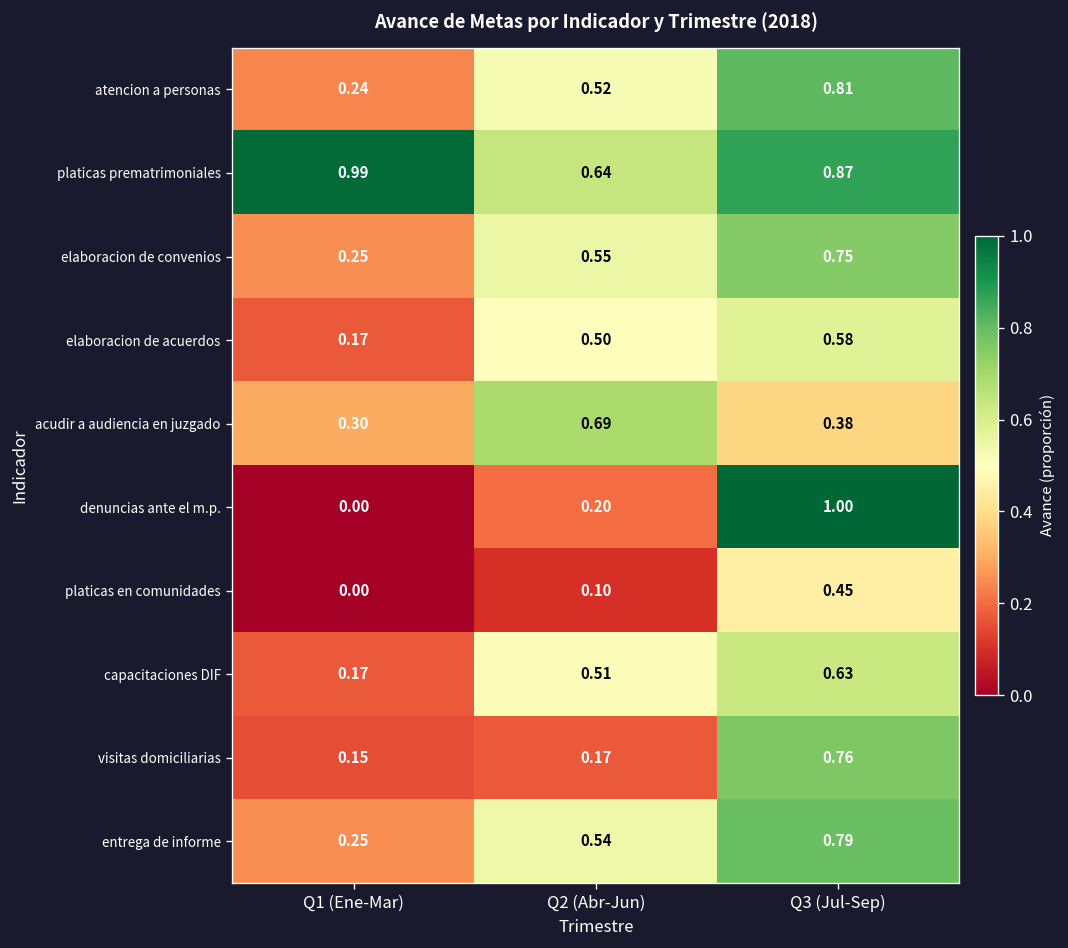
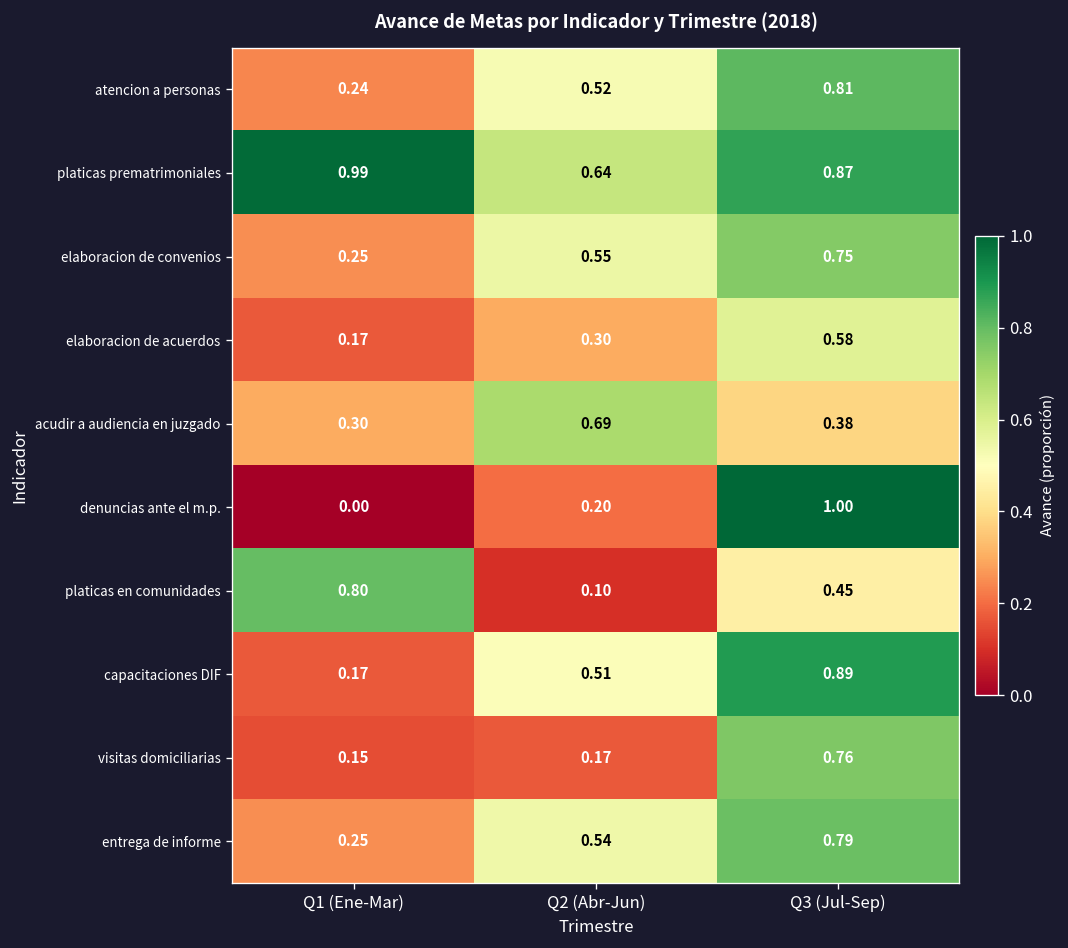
elaboracion de acuerdos, Q2 (Abr-Jun): 0.50 -> 0.30
platicas en comunidades, Q1 (Ene-Mar): 0.00 -> 0.80
capacitaciones DIF, Q3 (Jul-Sep): 0.63 -> 0.89
